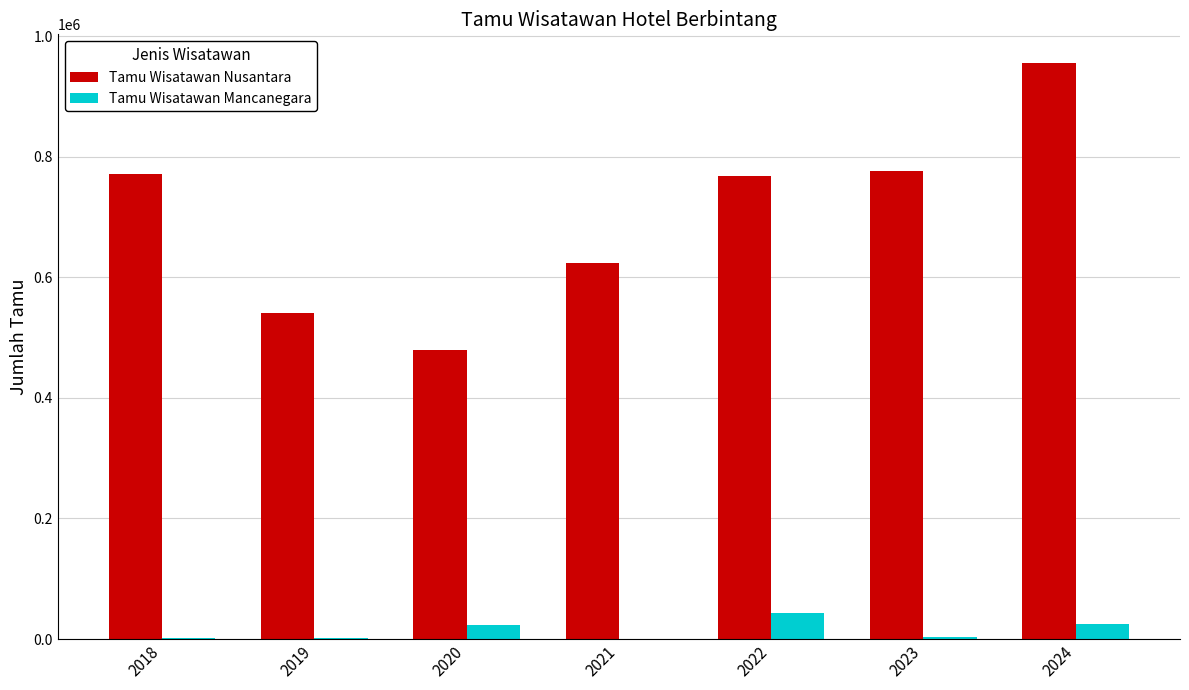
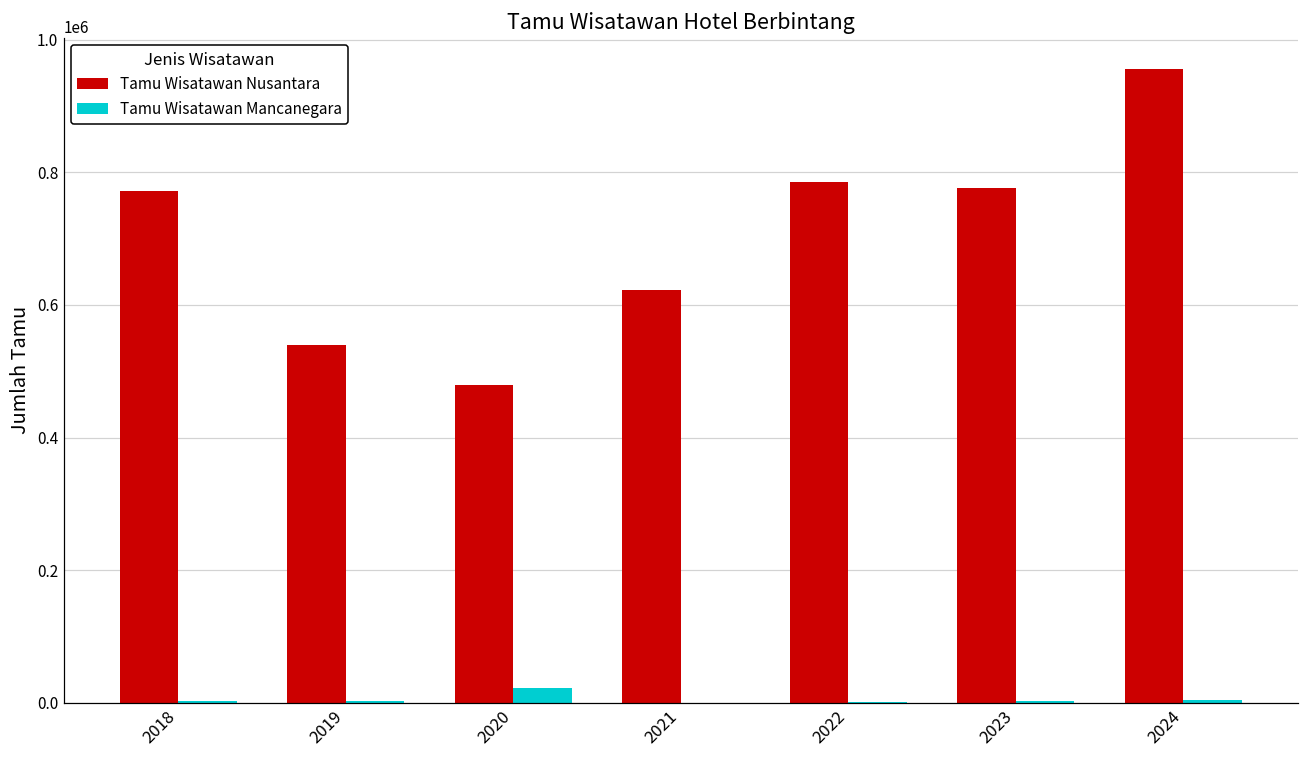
Tamu Wisatawan Nusantara, 2022: 770000 -> 790000
Tamu Wisatawan Mancanegara, 2022: 40000 -> 0
Tamu Wisatawan Mancanegara, 2024: 30000 -> 10000
